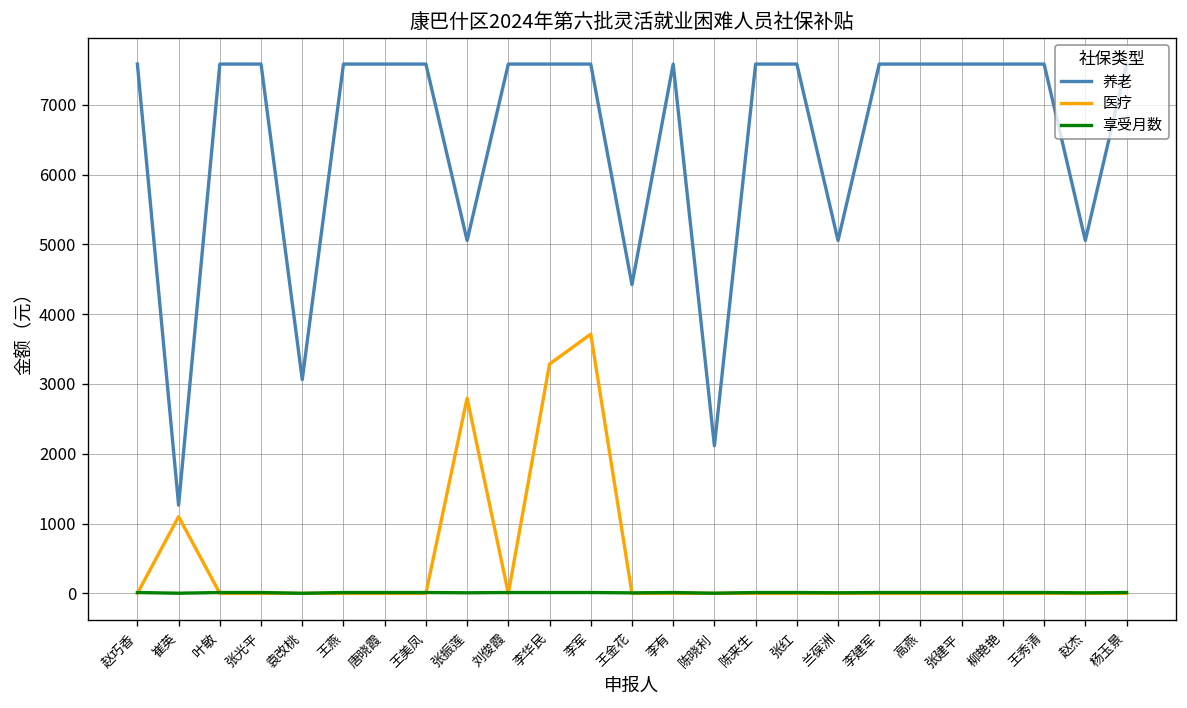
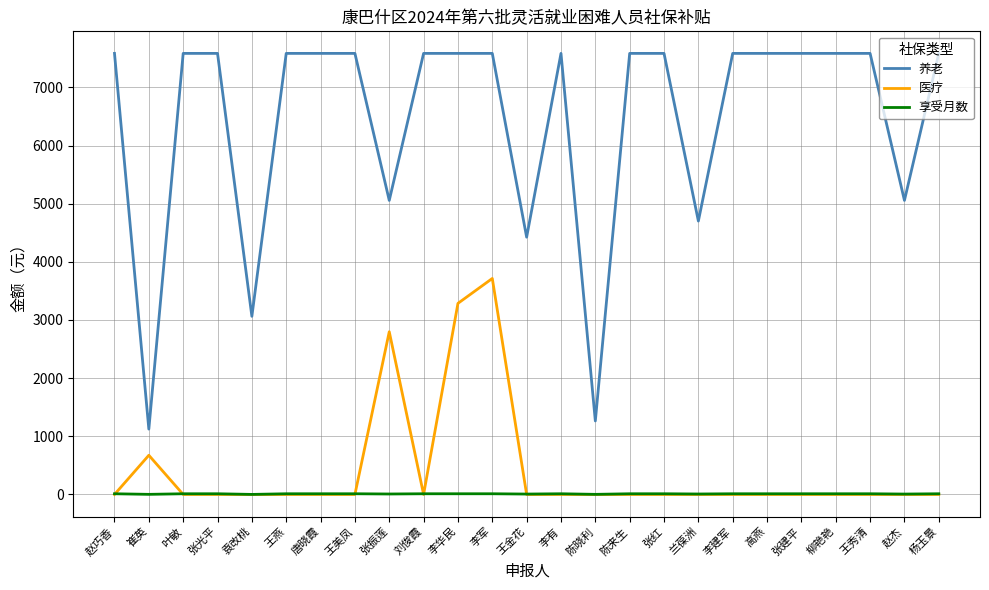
养老, 崔英: 1300 -> 1100
医疗, 崔英: 1100 -> 700
养老, 陈晓利: 2100 -> 1300
养老, 兰葆洲: 5100 -> 4700
